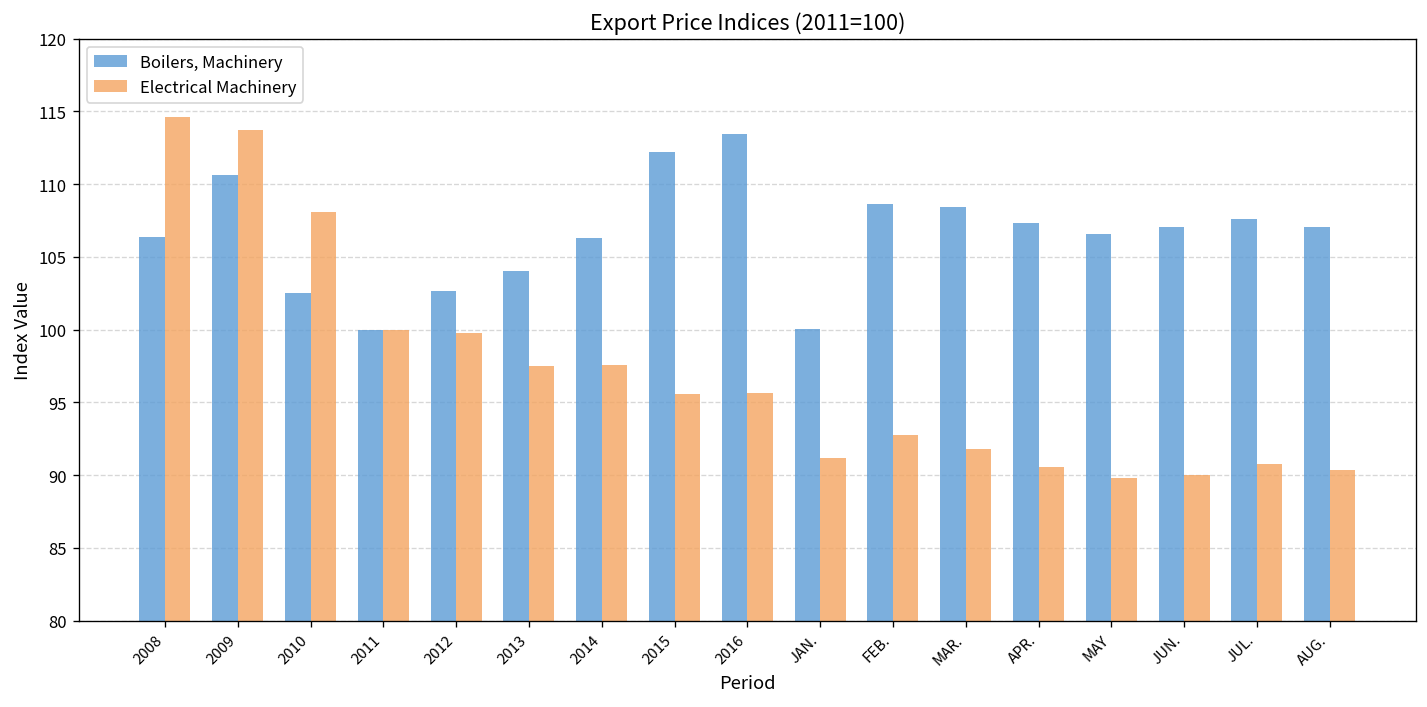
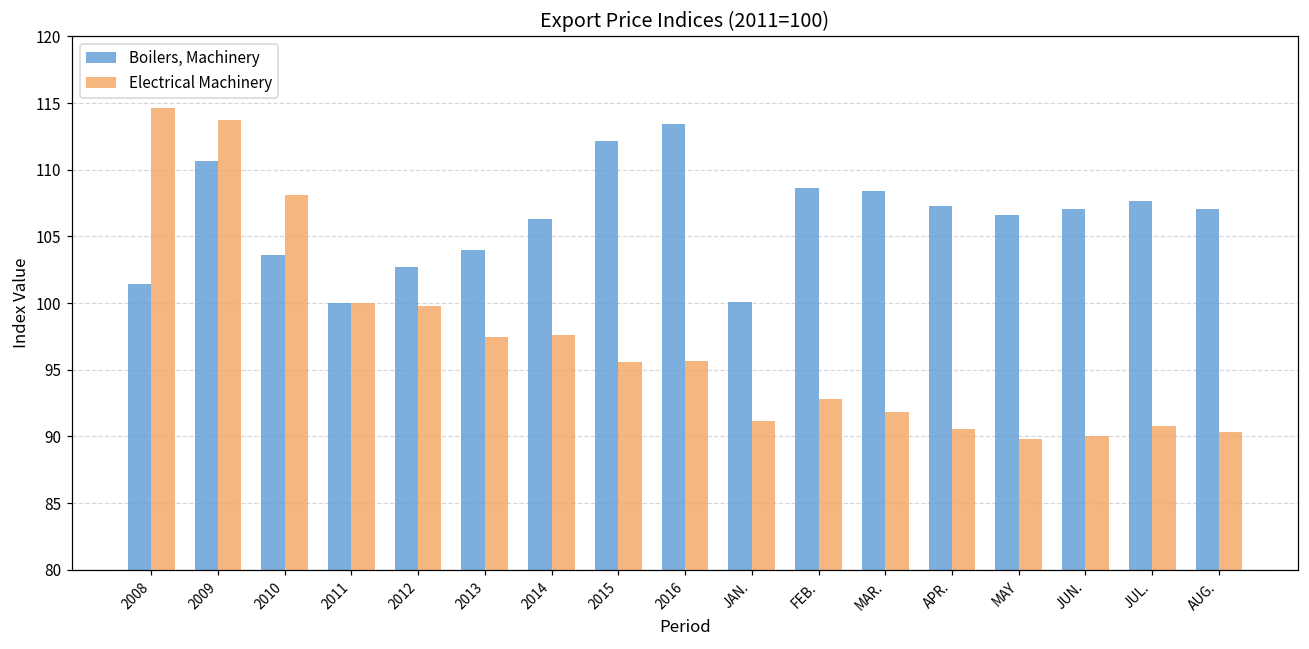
Boilers, Machinery, 2008: 106.4 -> 101.4
Boilers, Machinery, 2010: 102.5 -> 103.6
